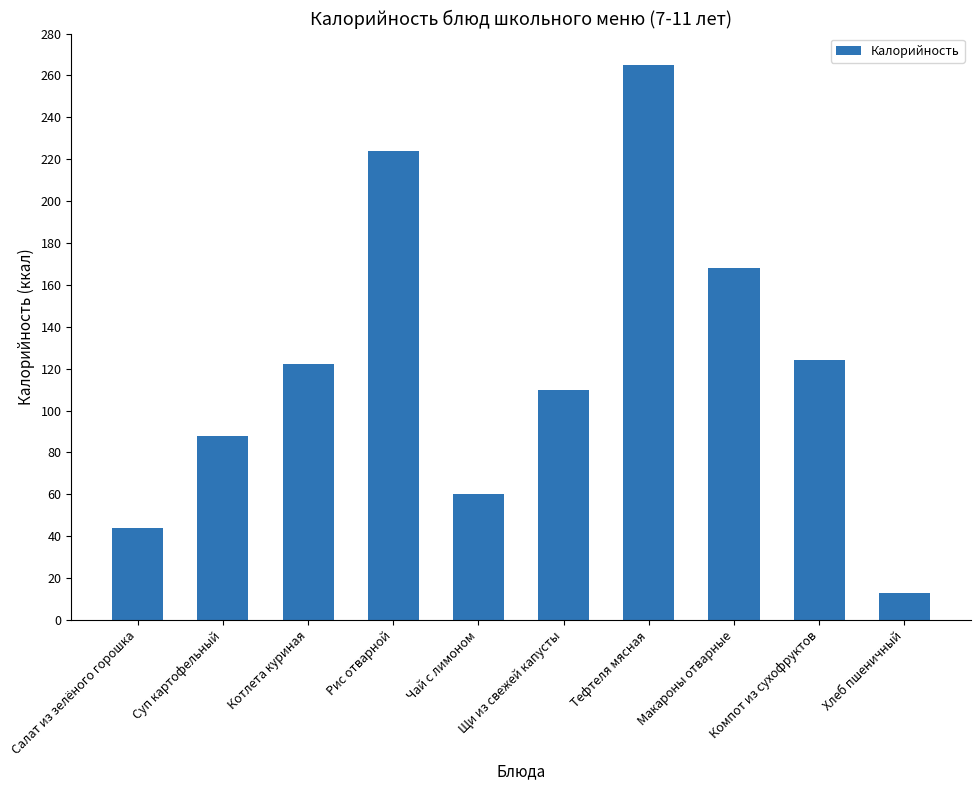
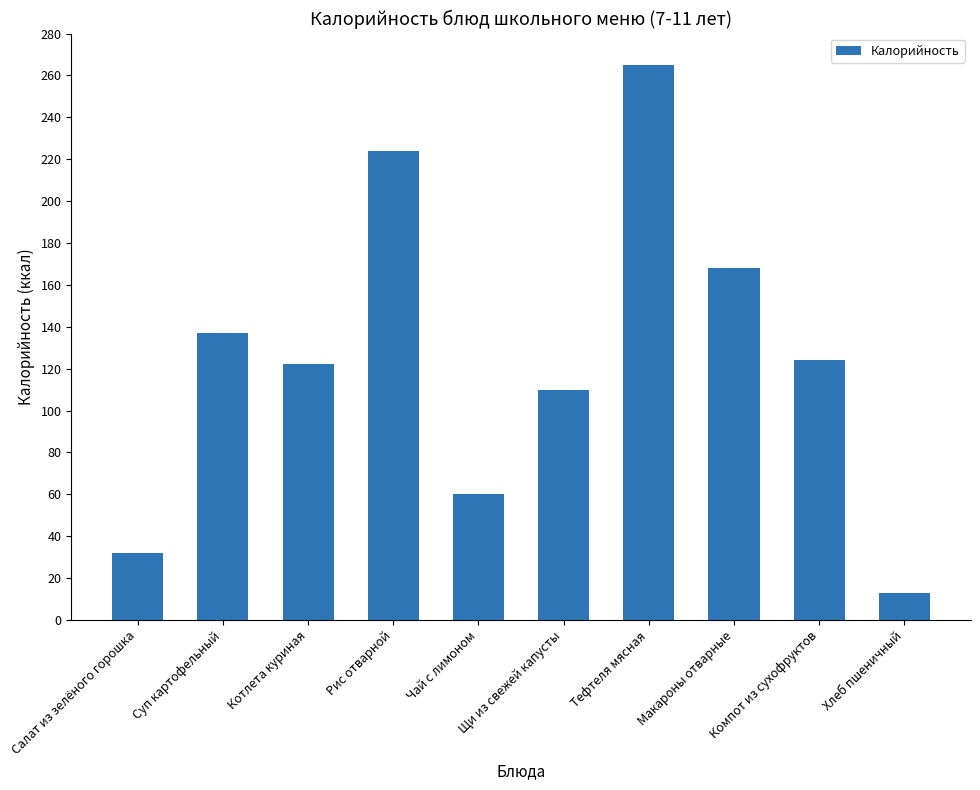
Салат из зелёного горошка: 44 -> 32
Суп картофельный: 88 -> 137
